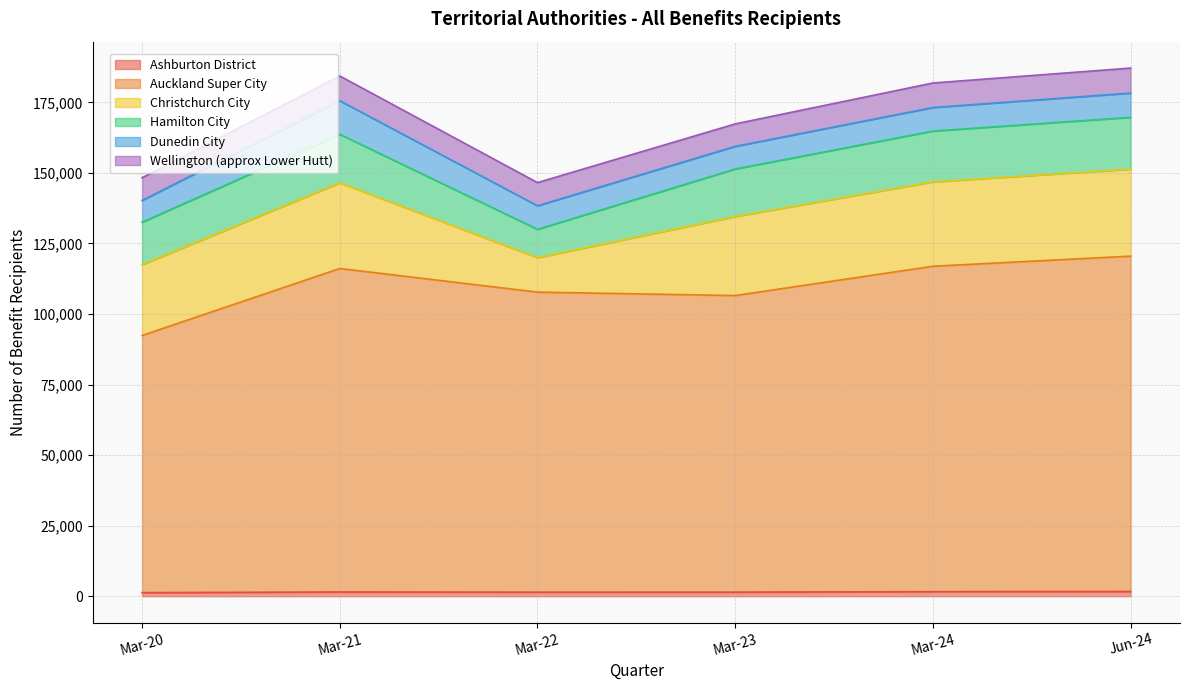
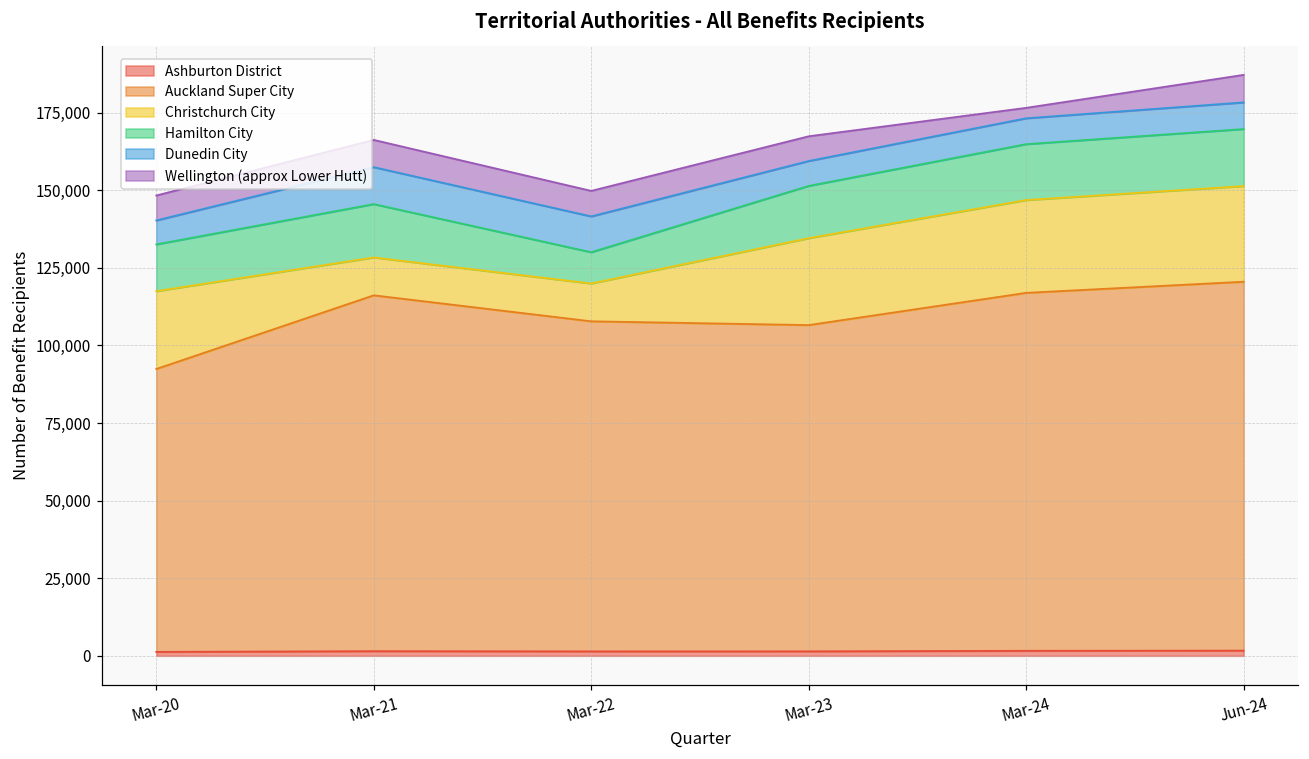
Christchurch City, Mar-21: 30,000 -> 12,000
Dunedin City, Mar-22: 8,000 -> 12,000
Wellington (approx Lower Hutt), Mar-24: 9,000 -> 3,000
